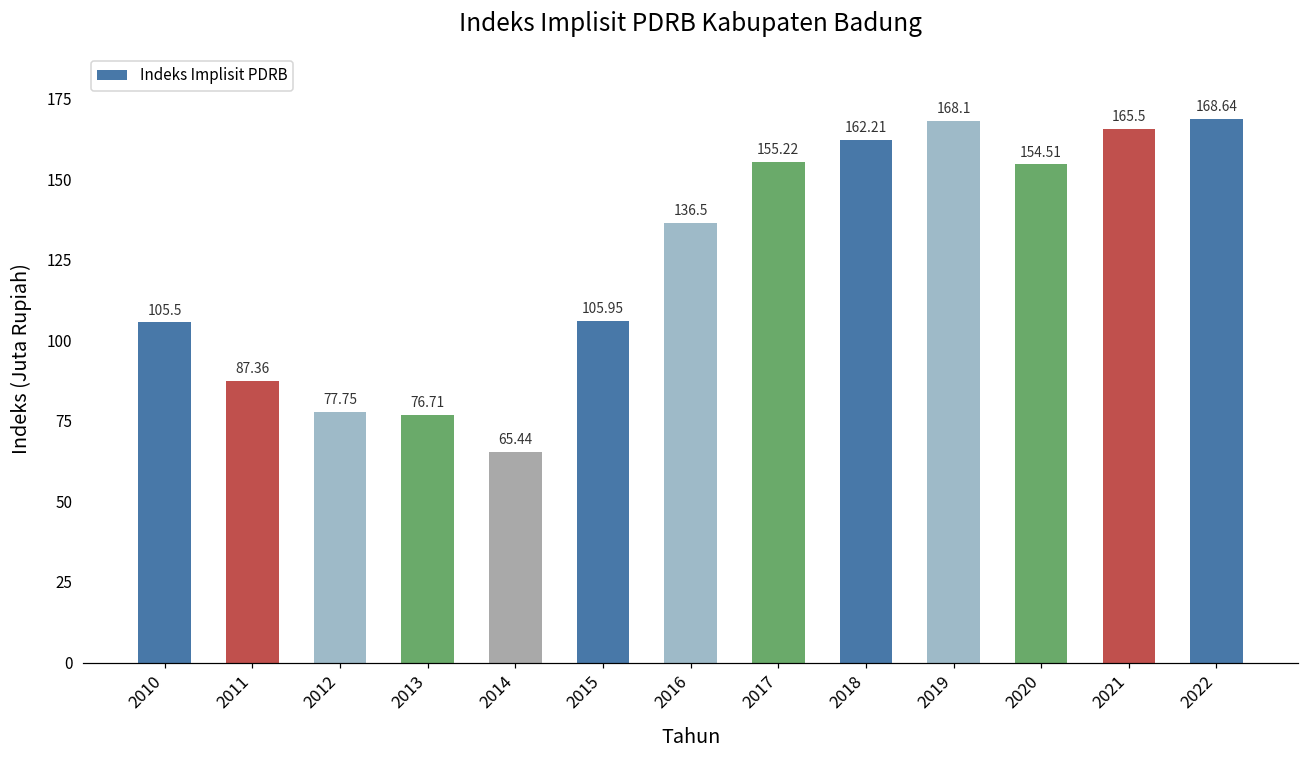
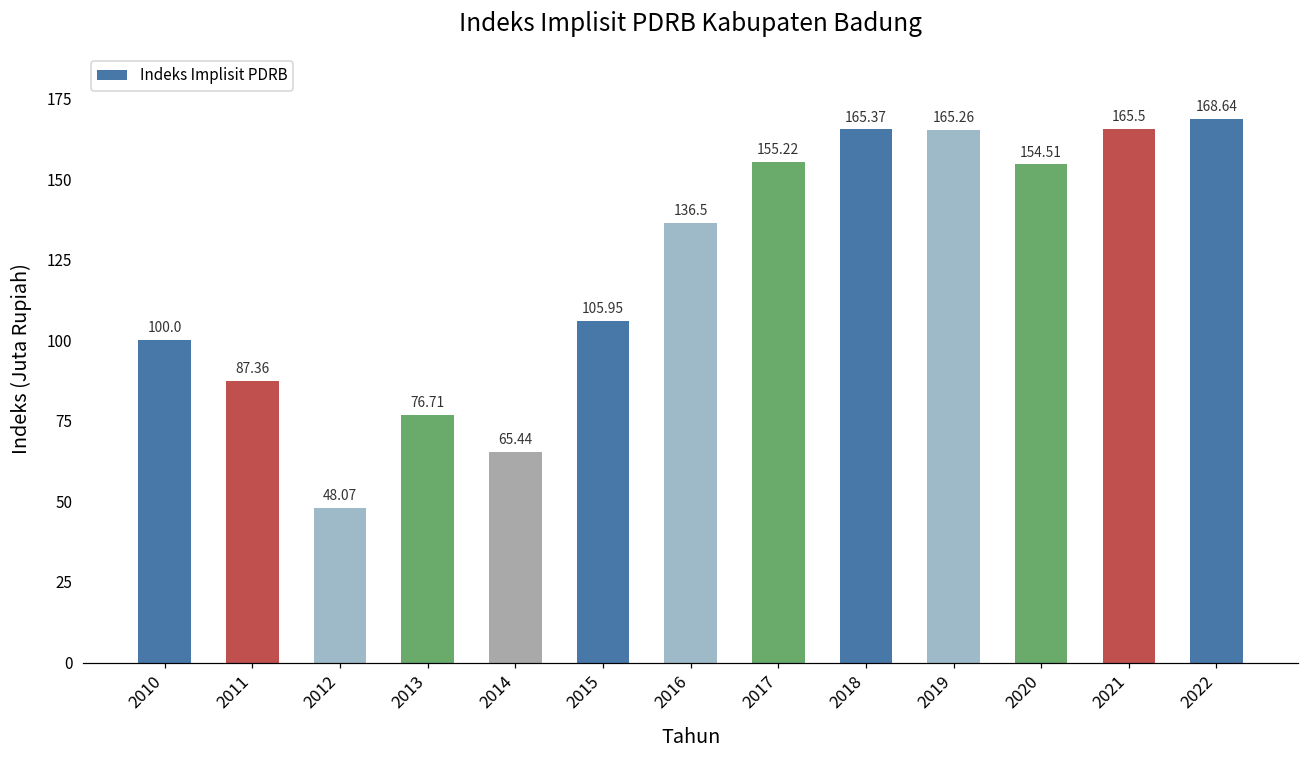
2010: 105.5 -> 100.0
2012: 77.75 -> 48.07
2018: 162.21 -> 165.37
2019: 168.1 -> 165.26
